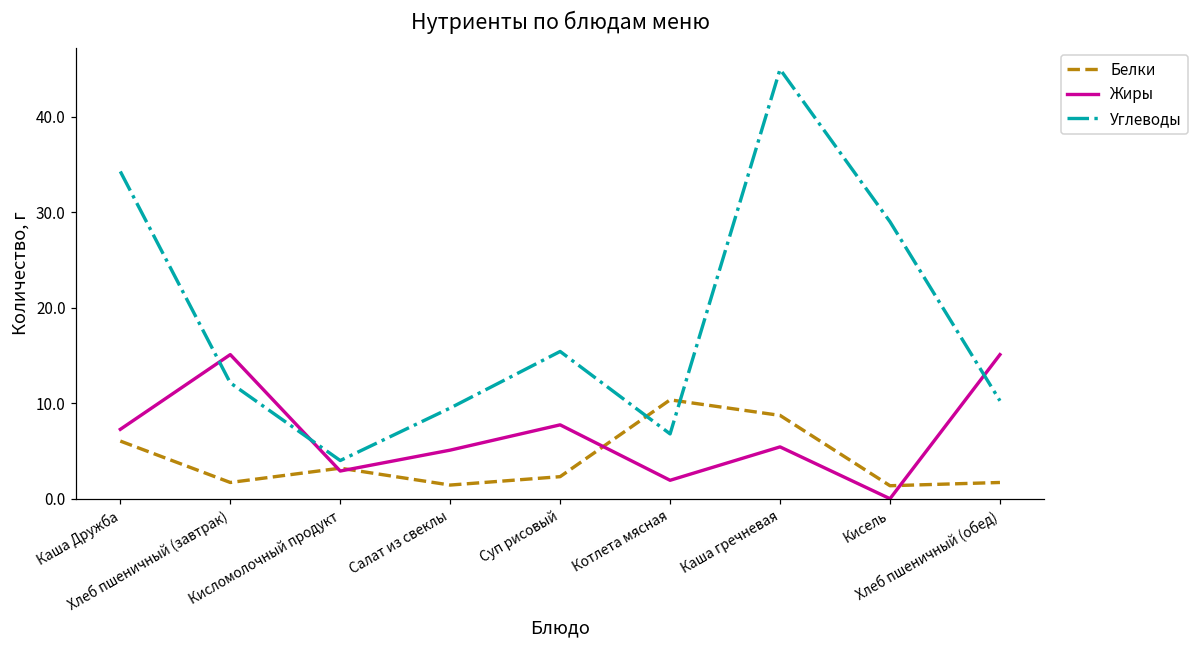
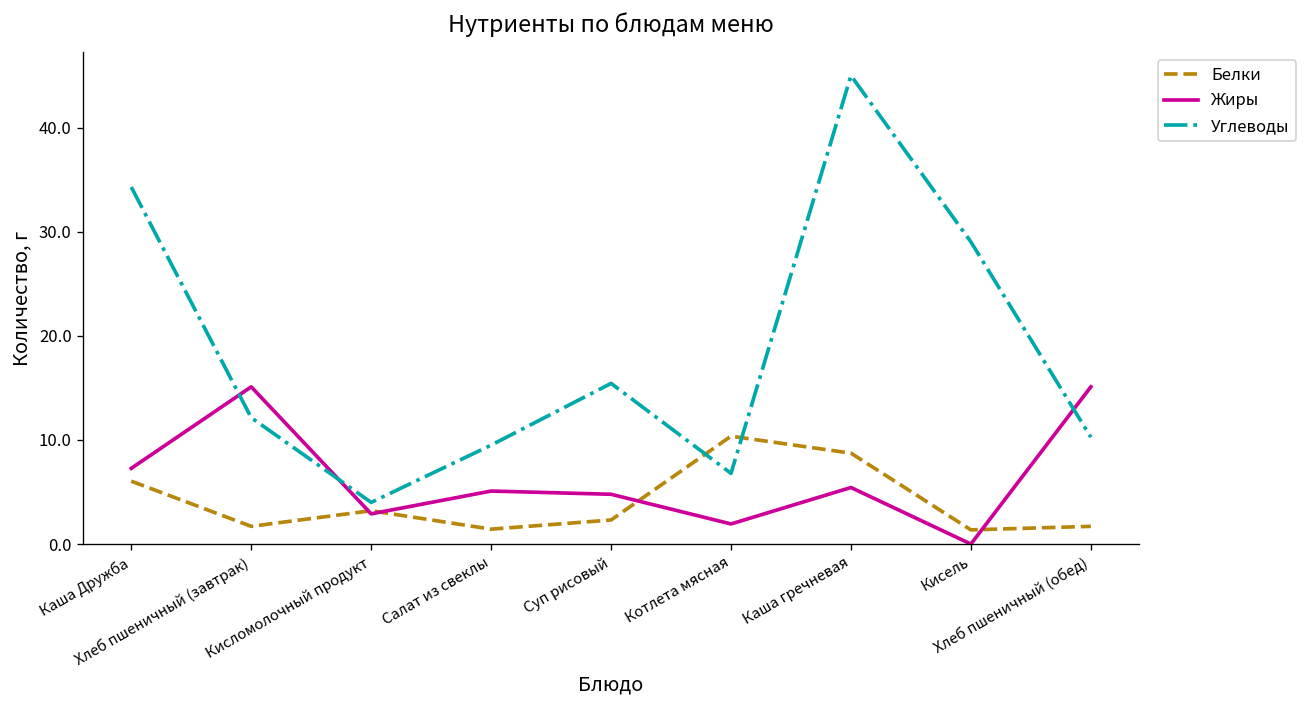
Жиры, Суп рисовый: 8 -> 5
